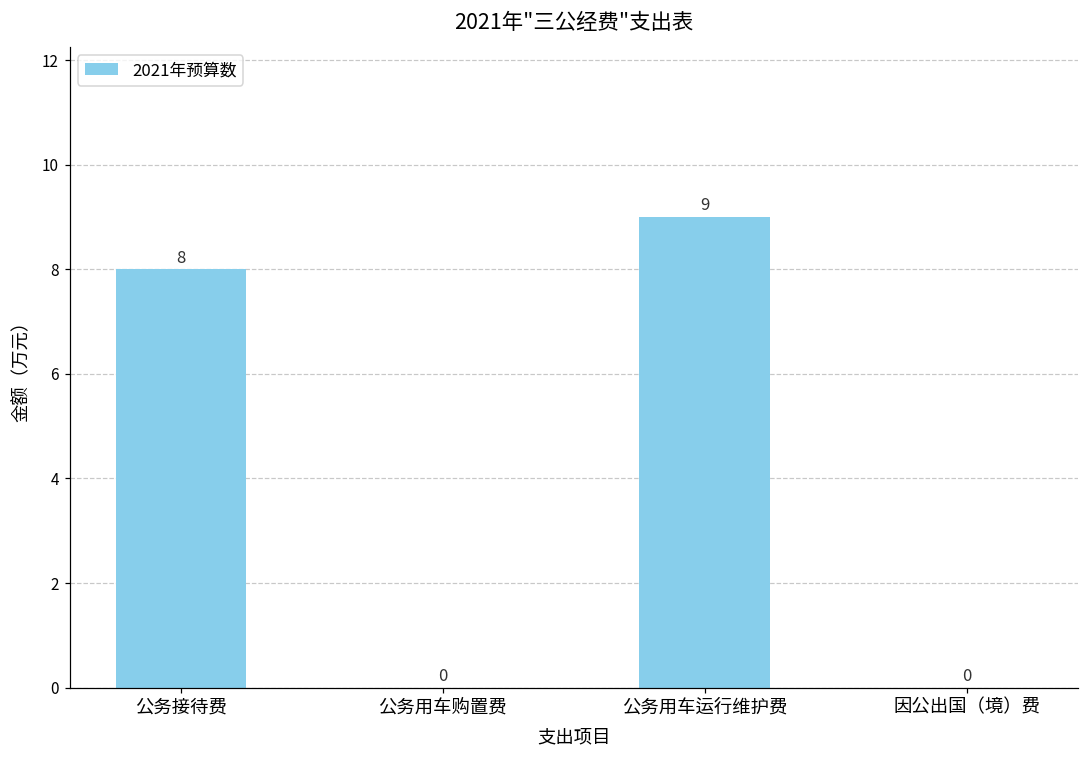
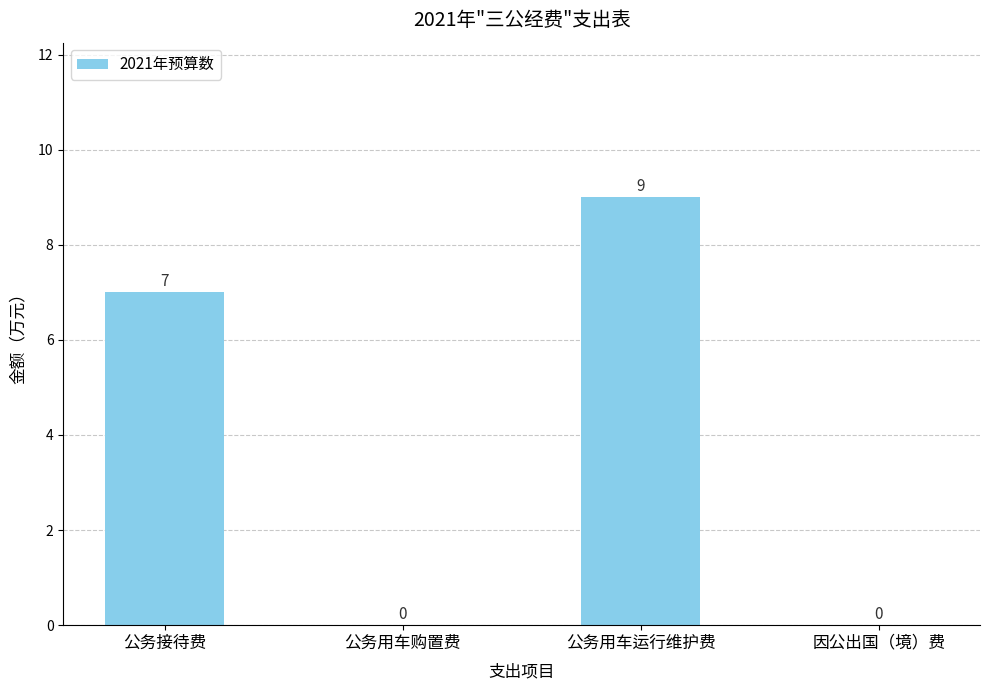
公务接待费: 8 -> 7
